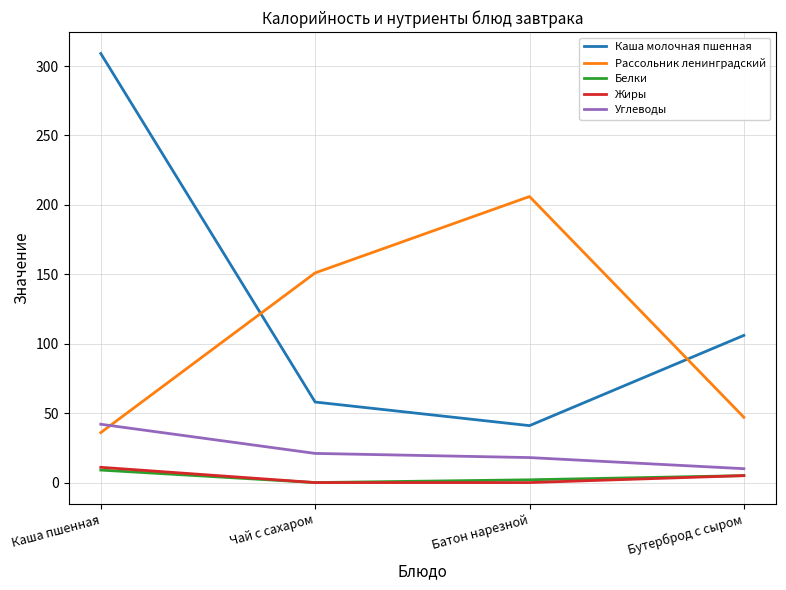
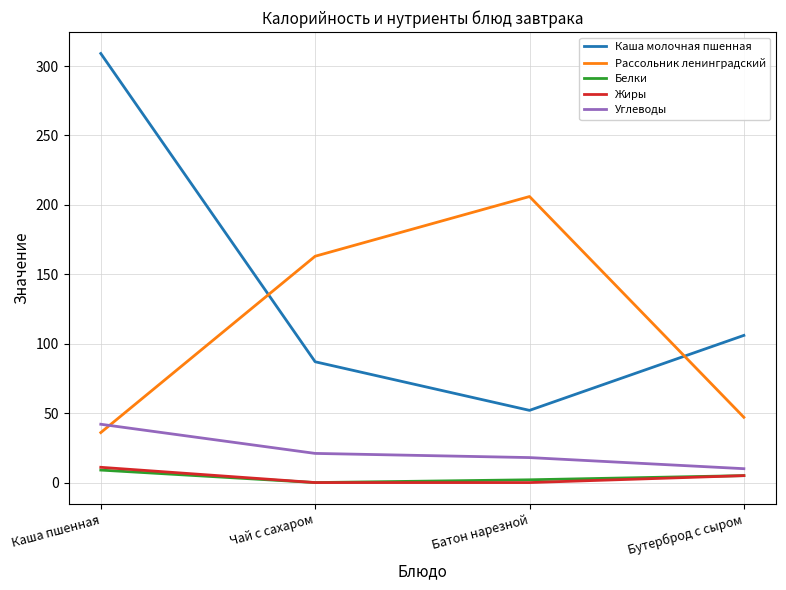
Каша молочная пшенная, Чай с сахаром: 58 -> 87
Рассольник ленинградский, Чай с сахаром: 151 -> 163
Каша молочная пшенная, Батон нарезной: 41 -> 52
